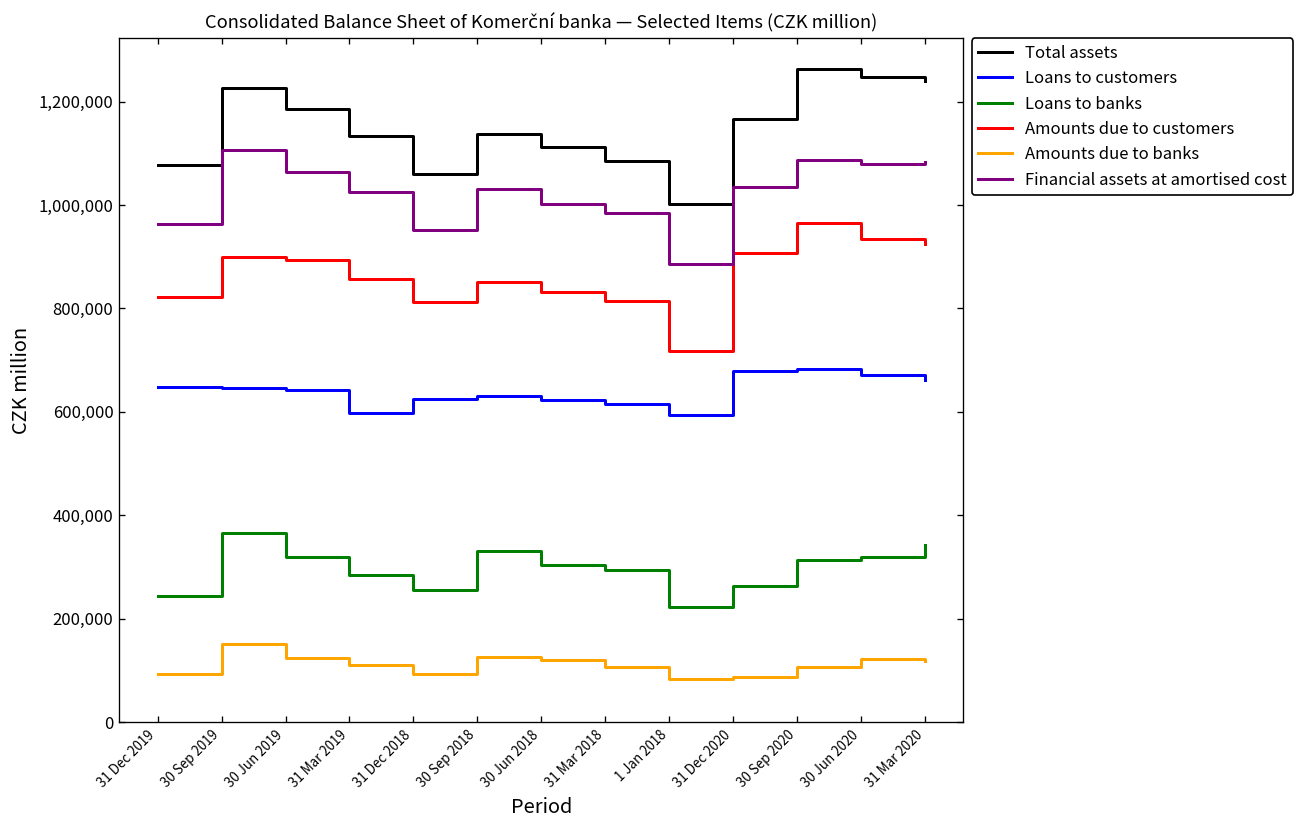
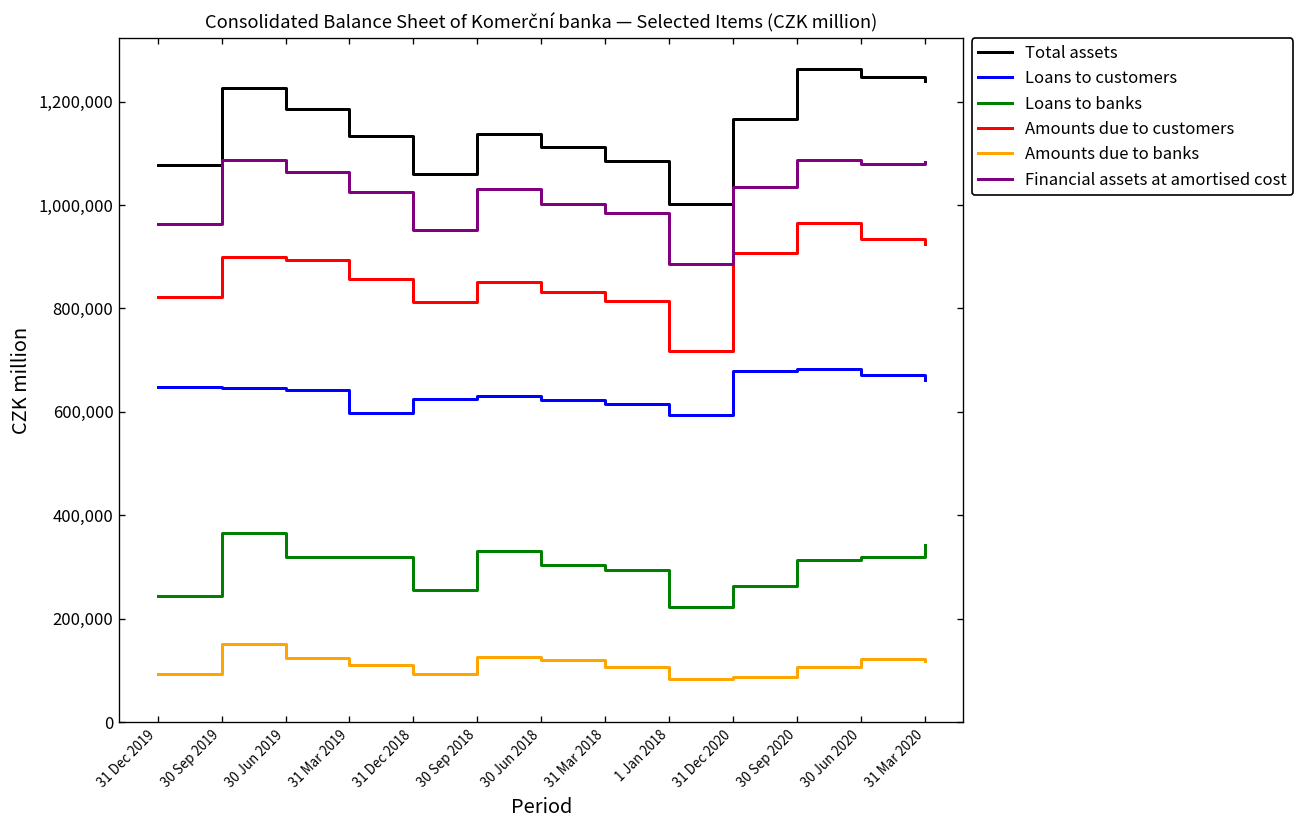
Financial assets at amortised cost, 30 Sep 2019: 1,110,000 -> 1,090,000
Loans to banks, 31 Mar 2019: 280,000 -> 320,000
